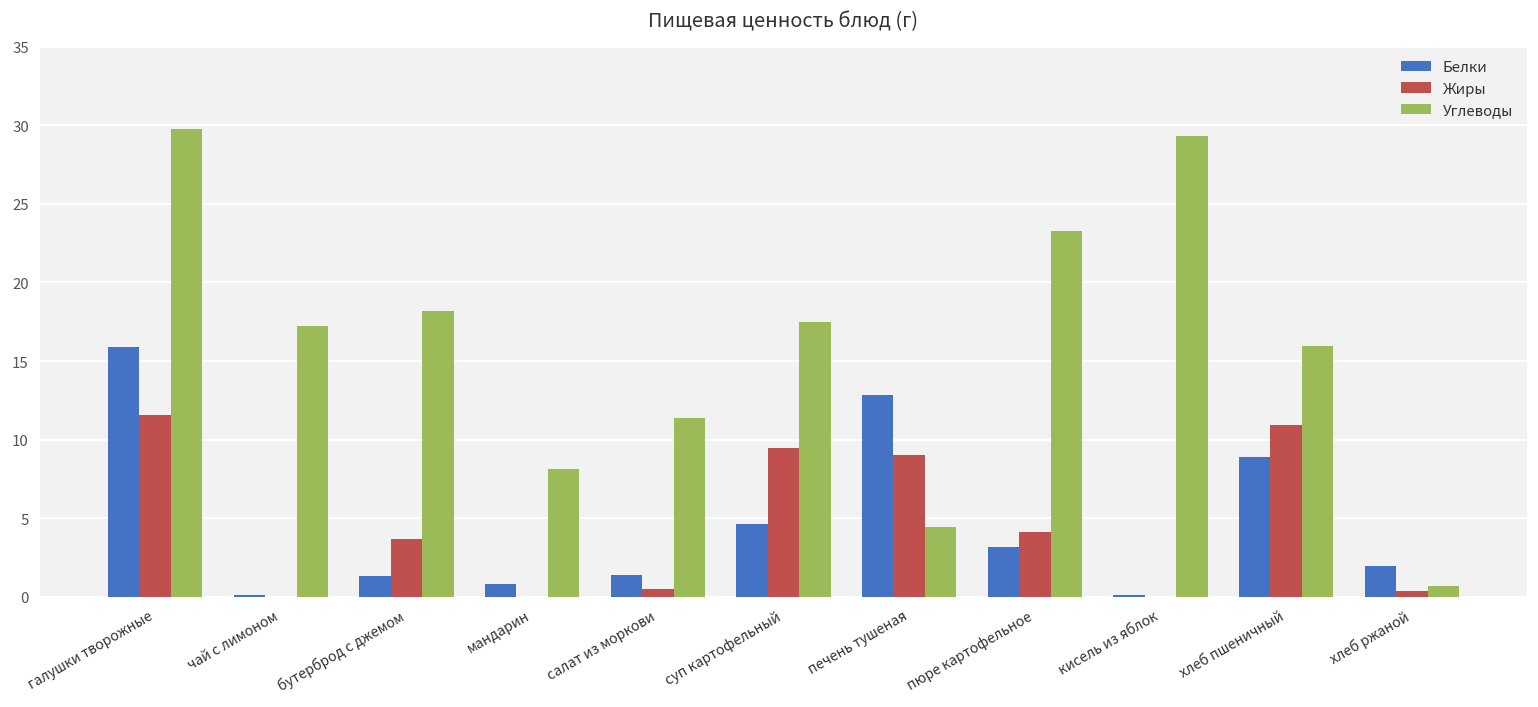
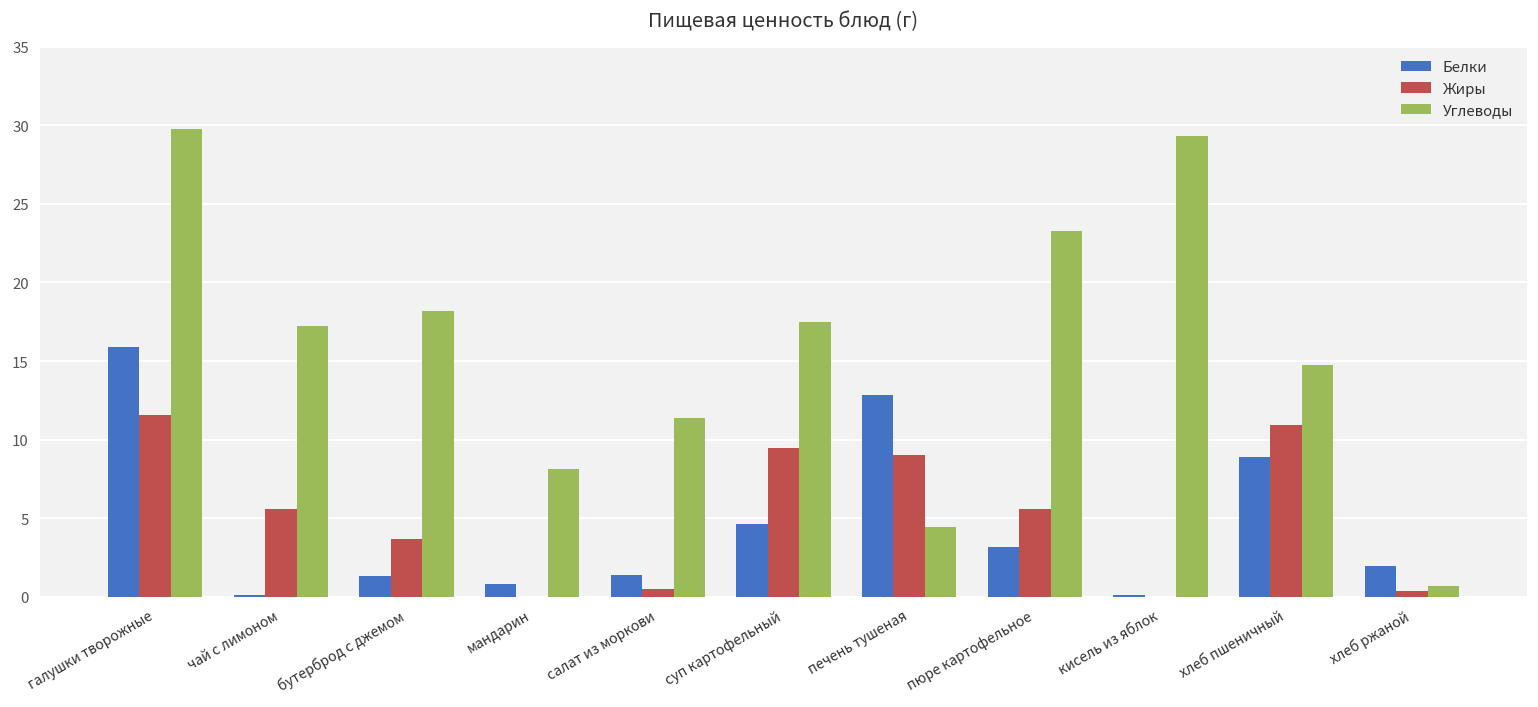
Жиры, чай с лимоном: 0.0 -> 5.6
Жиры, пюре картофельное: 4.1 -> 5.6
Углеводы, хлеб пшеничный: 16.0 -> 14.8
